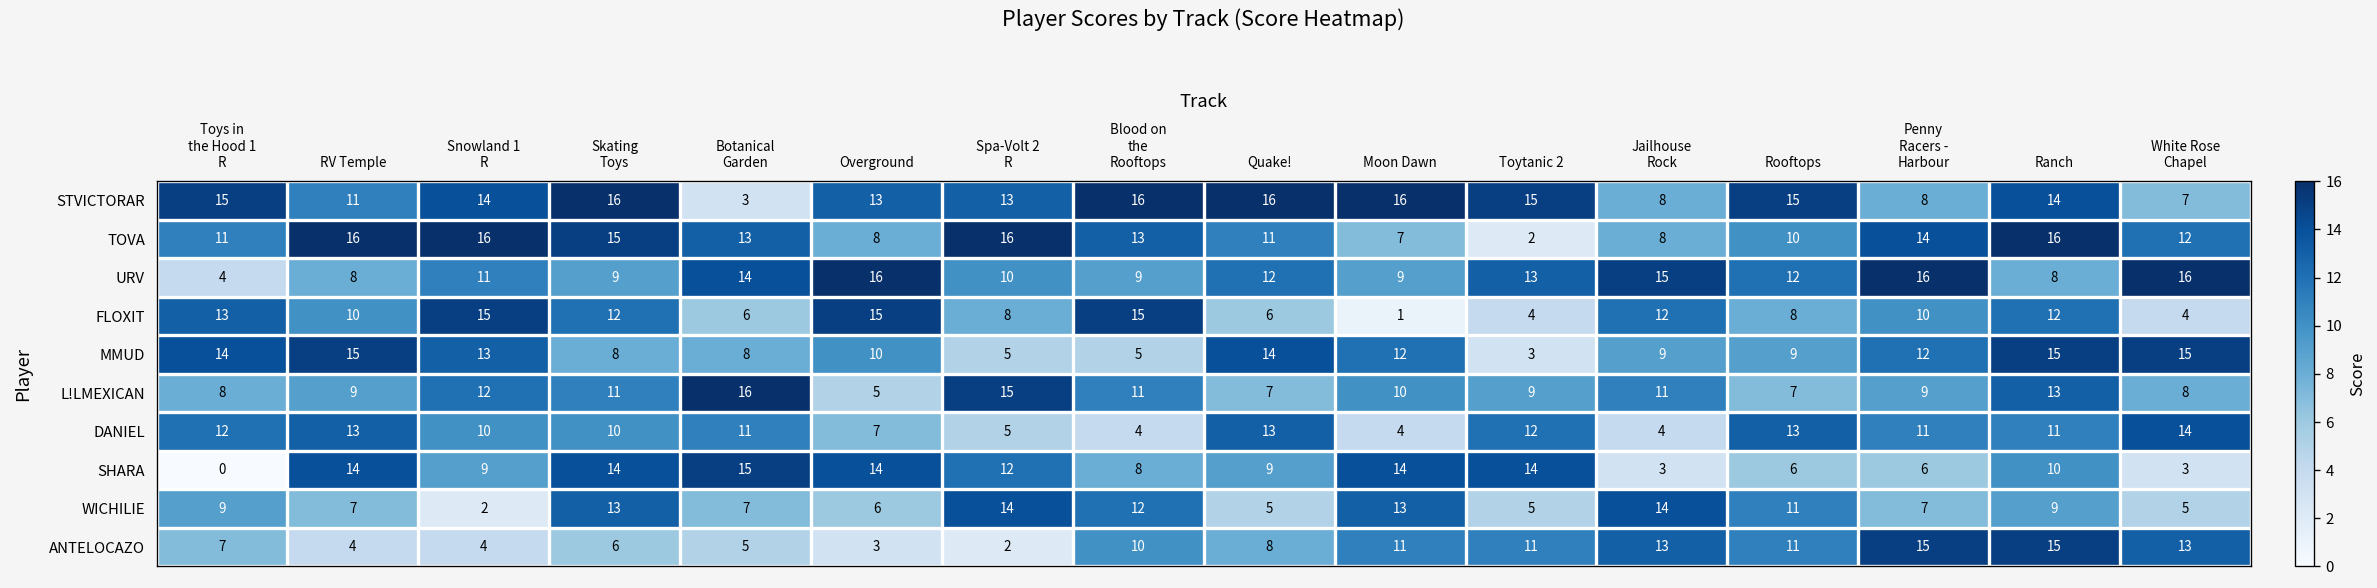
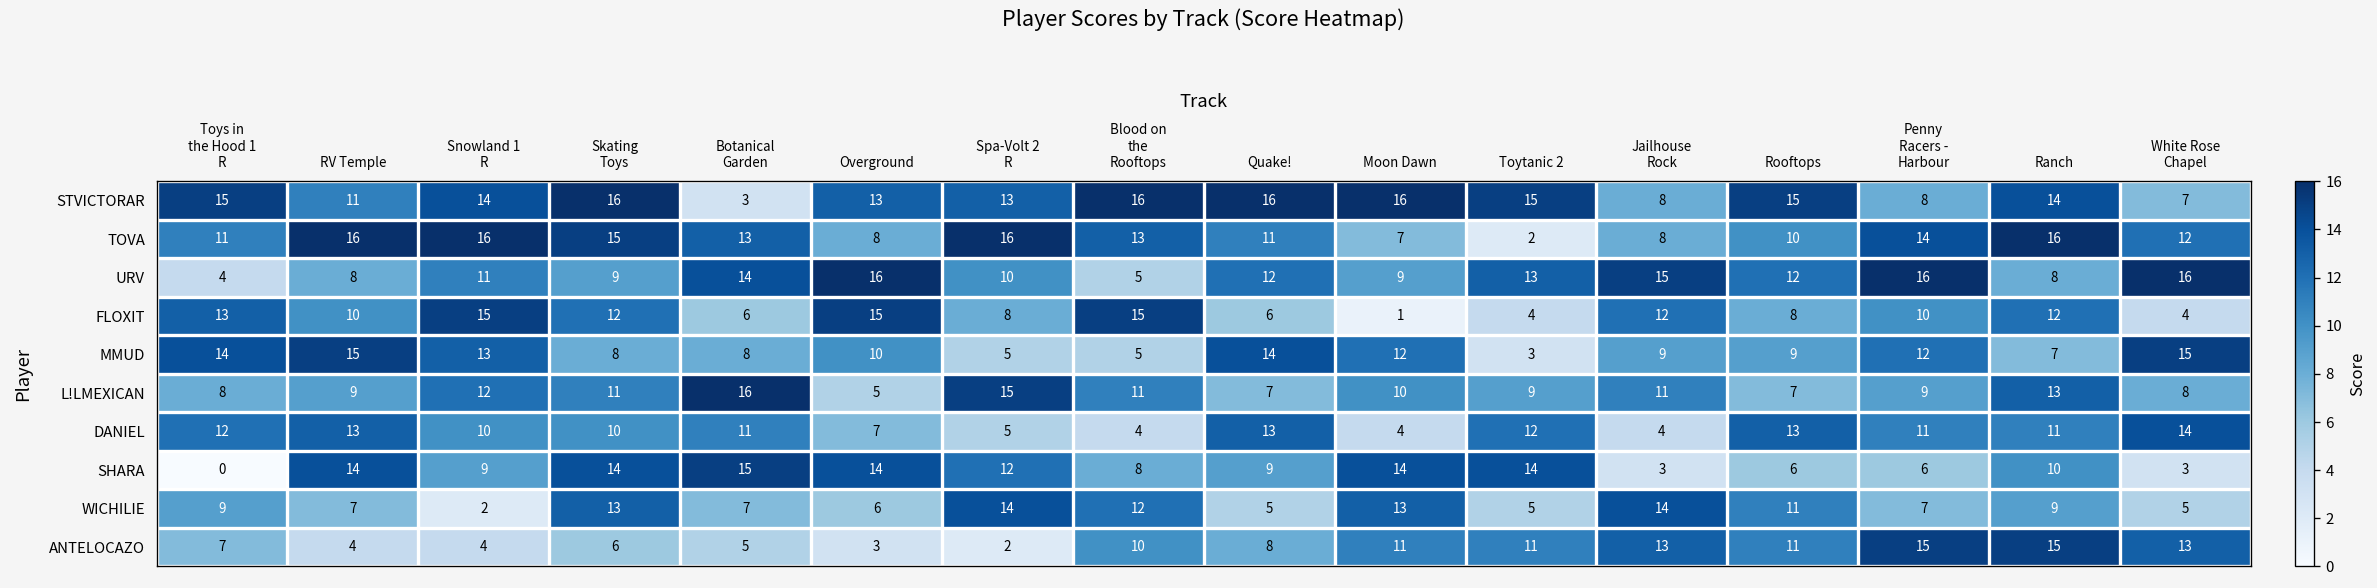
URV, Blood on the Rooftops: 9 -> 5
MMUD, Ranch: 15 -> 7
